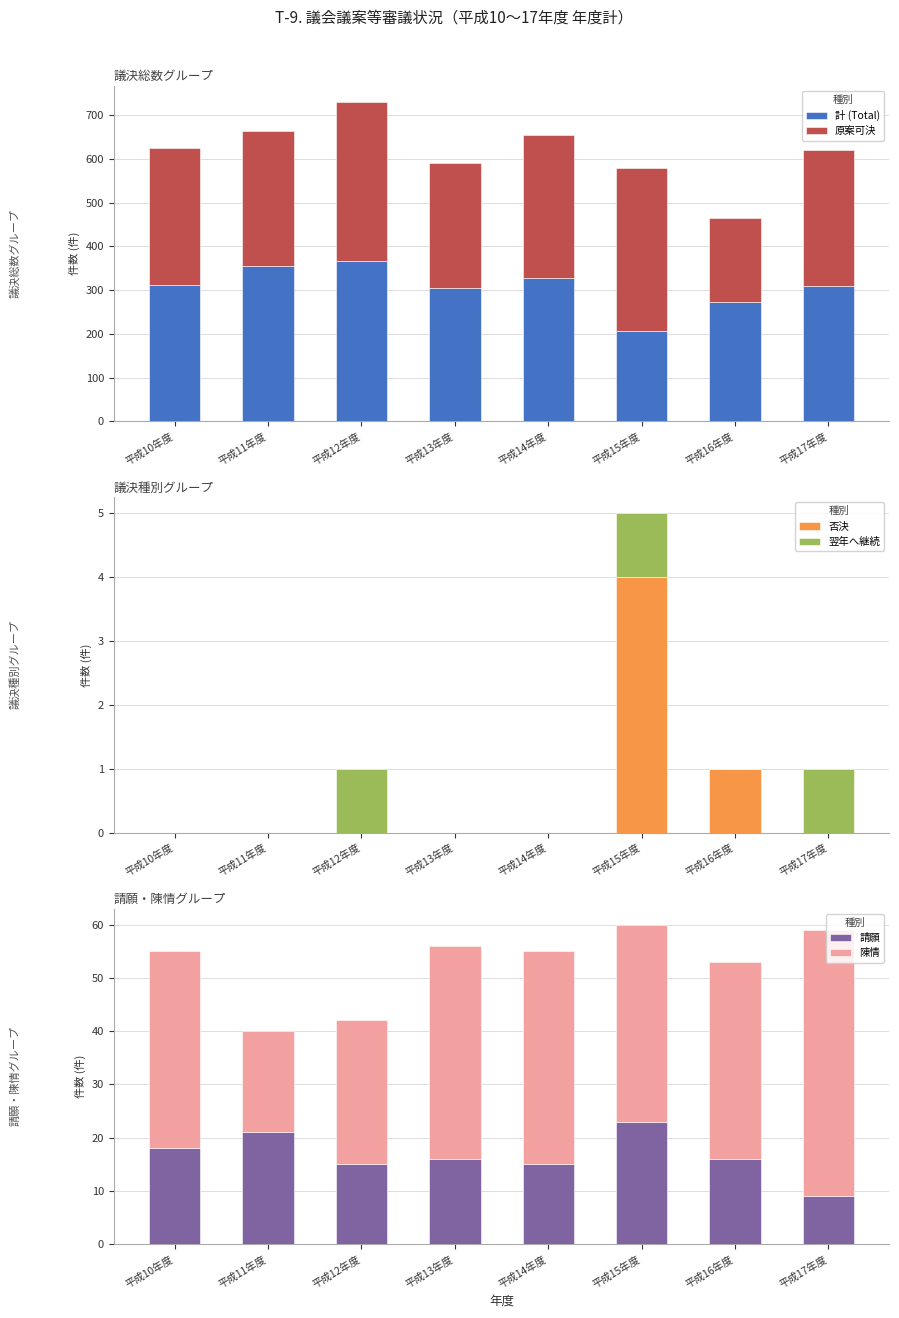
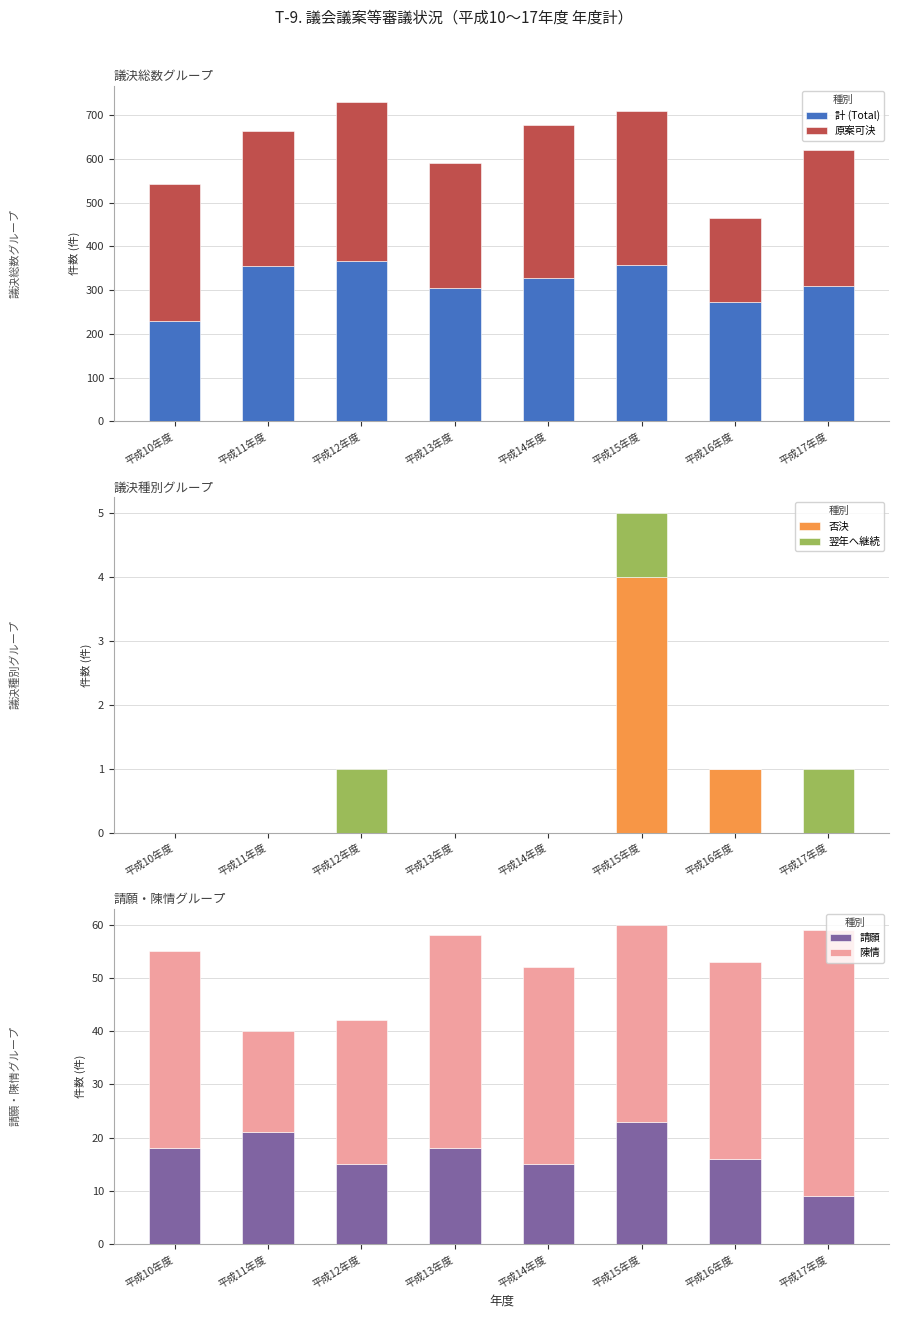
議決総数グループ, 計 (Total), 平成10年度: 310 -> 230
議決総数グループ, 原案可決, 平成14年度: 330 -> 350
議決総数グループ, 計 (Total), 平成15年度: 210 -> 360
議決総数グループ, 原案可決, 平成15年度: 370 -> 350
請願・陳情グループ, 請願, 平成13年度: 16 -> 18
請願・陳情グループ, 陳情, 平成14年度: 40 -> 37
